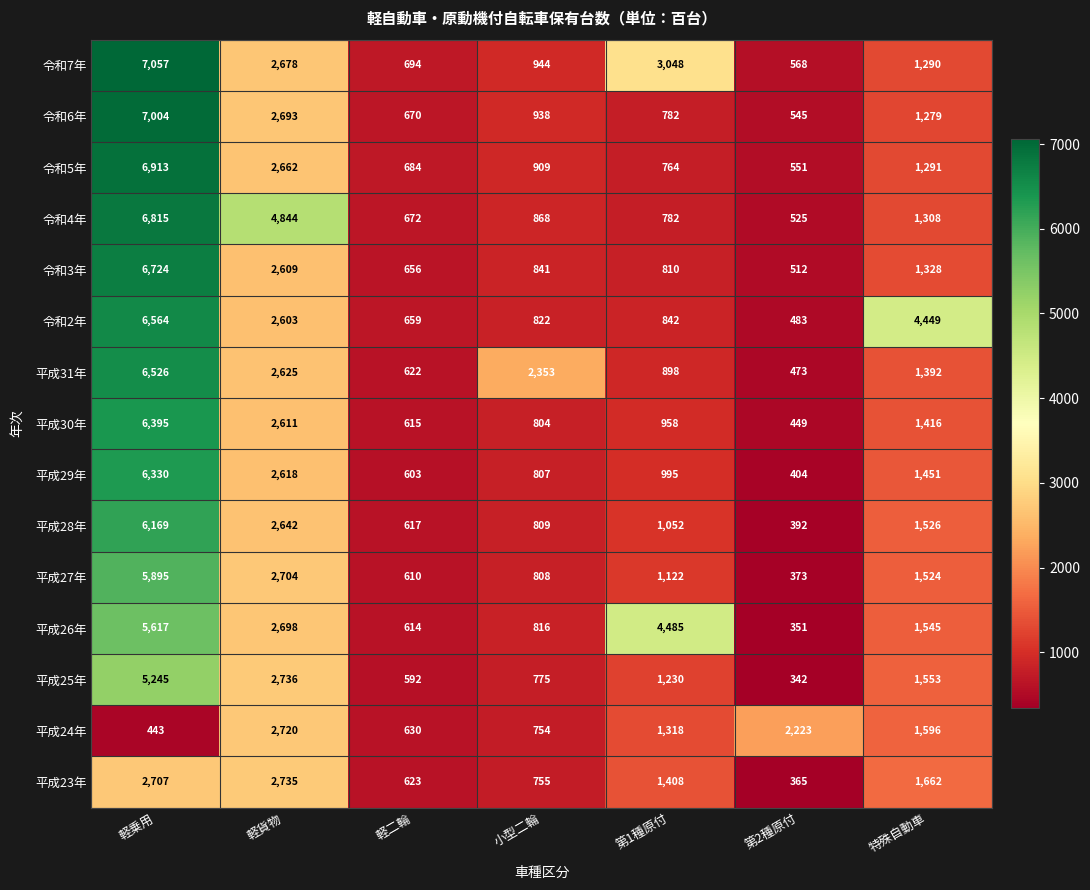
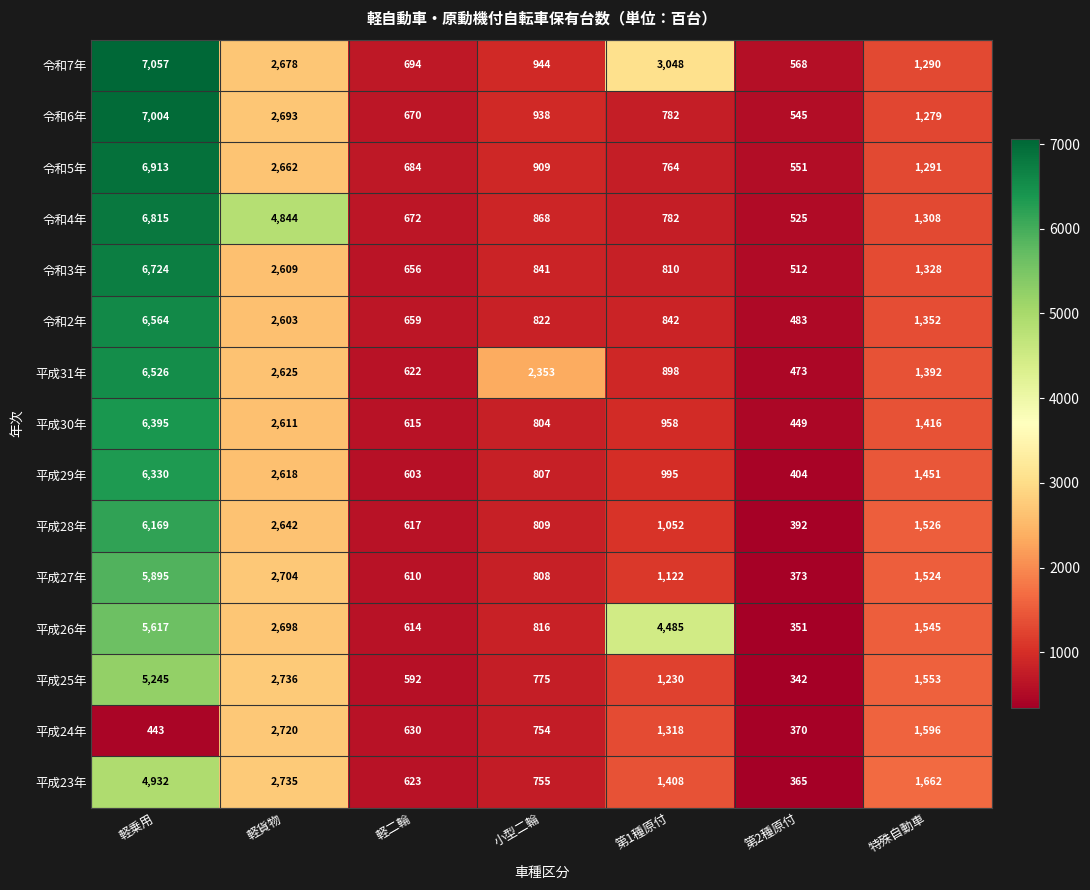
令和2年, 特殊自動車: 4,449 -> 1,352
平成24年, 第2種原付: 2,223 -> 370
平成23年, 軽乗用: 2,707 -> 4,932
